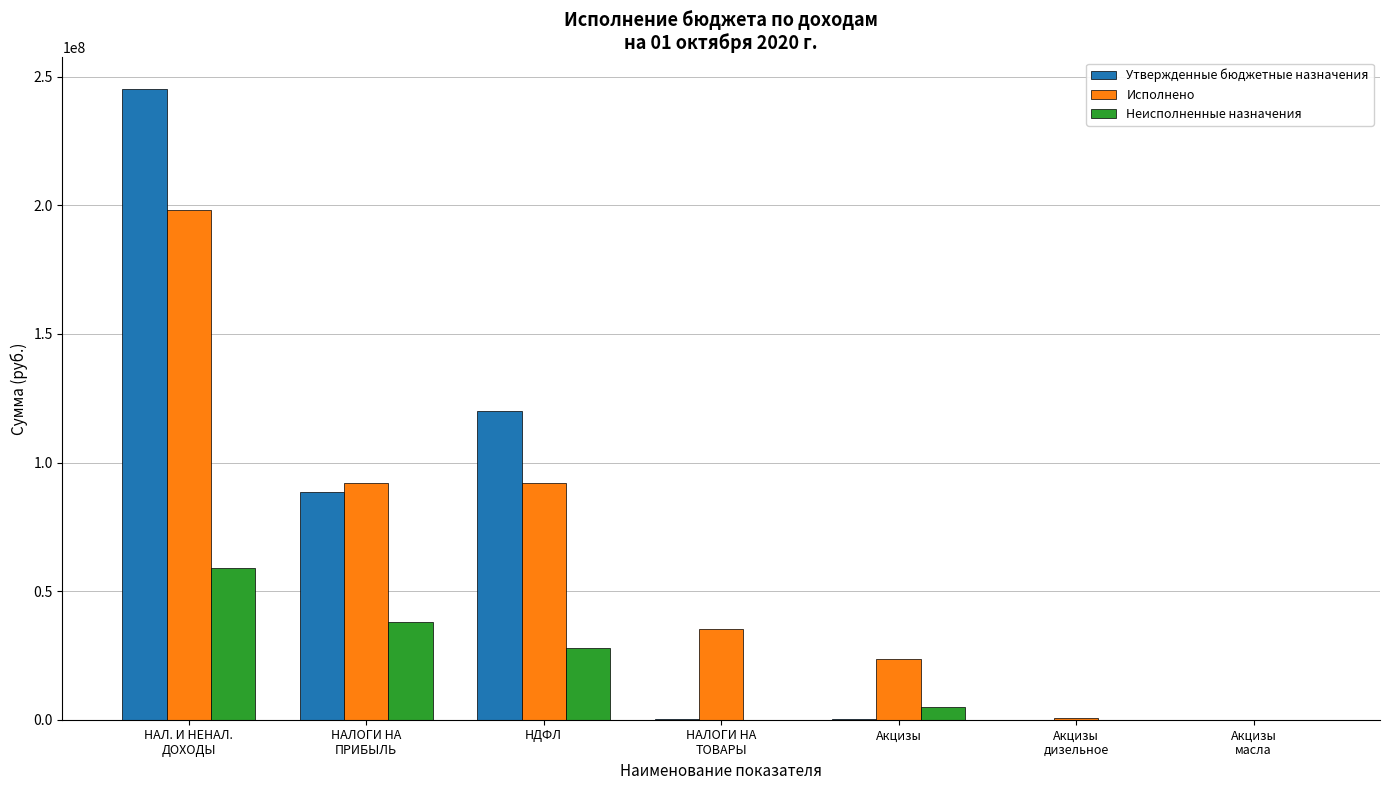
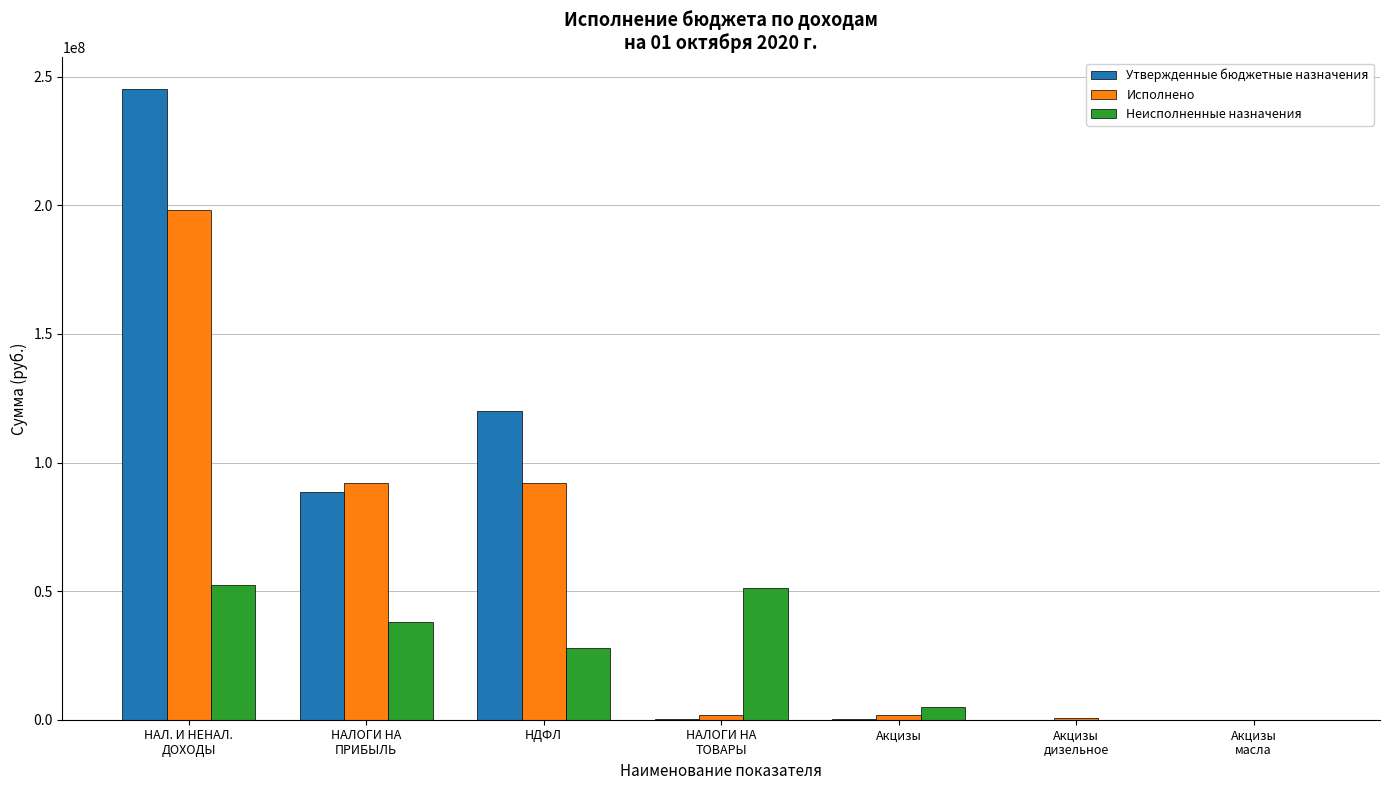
Неисполненные назначения, НАЛ. И НЕНАЛ. ДОХОДЫ: 59000000 -> 53000000
Исполнено, НАЛОГИ НА ТОВАРЫ: 35000000 -> 2000000
Неисполненные назначения, НАЛОГИ НА ТОВАРЫ: 0 -> 51000000
Исполнено, Акцизы: 24000000 -> 2000000
